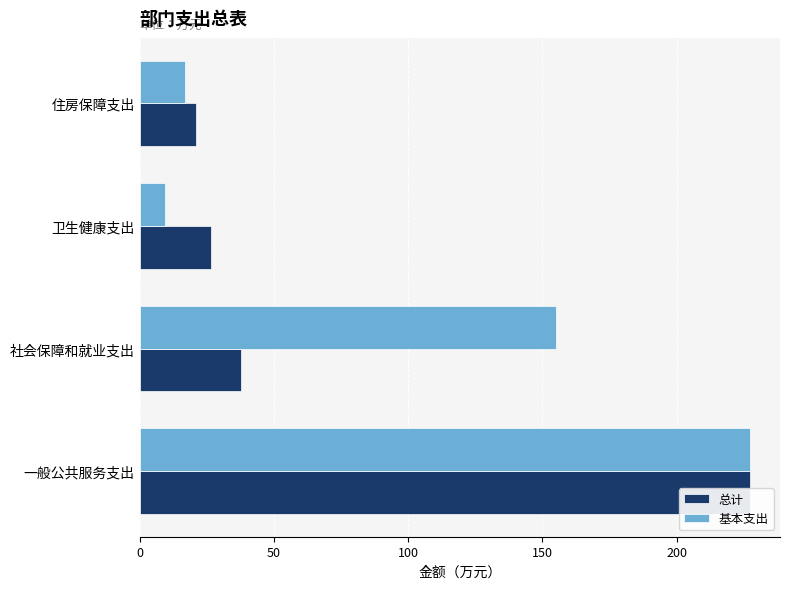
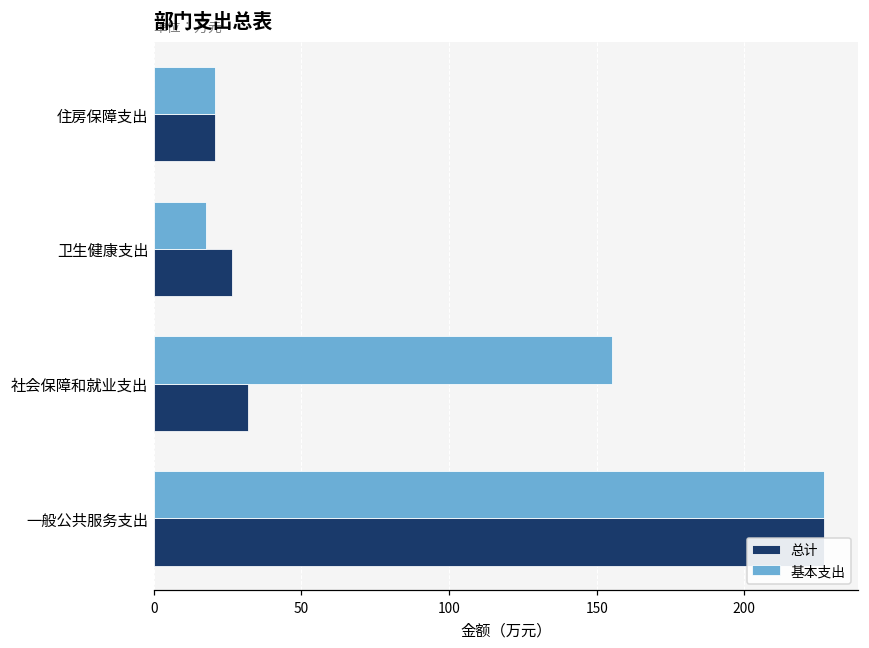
基本支出, 住房保障支出: 17 -> 21
基本支出, 卫生健康支出: 9 -> 18
总计, 社会保障和就业支出: 38 -> 32
